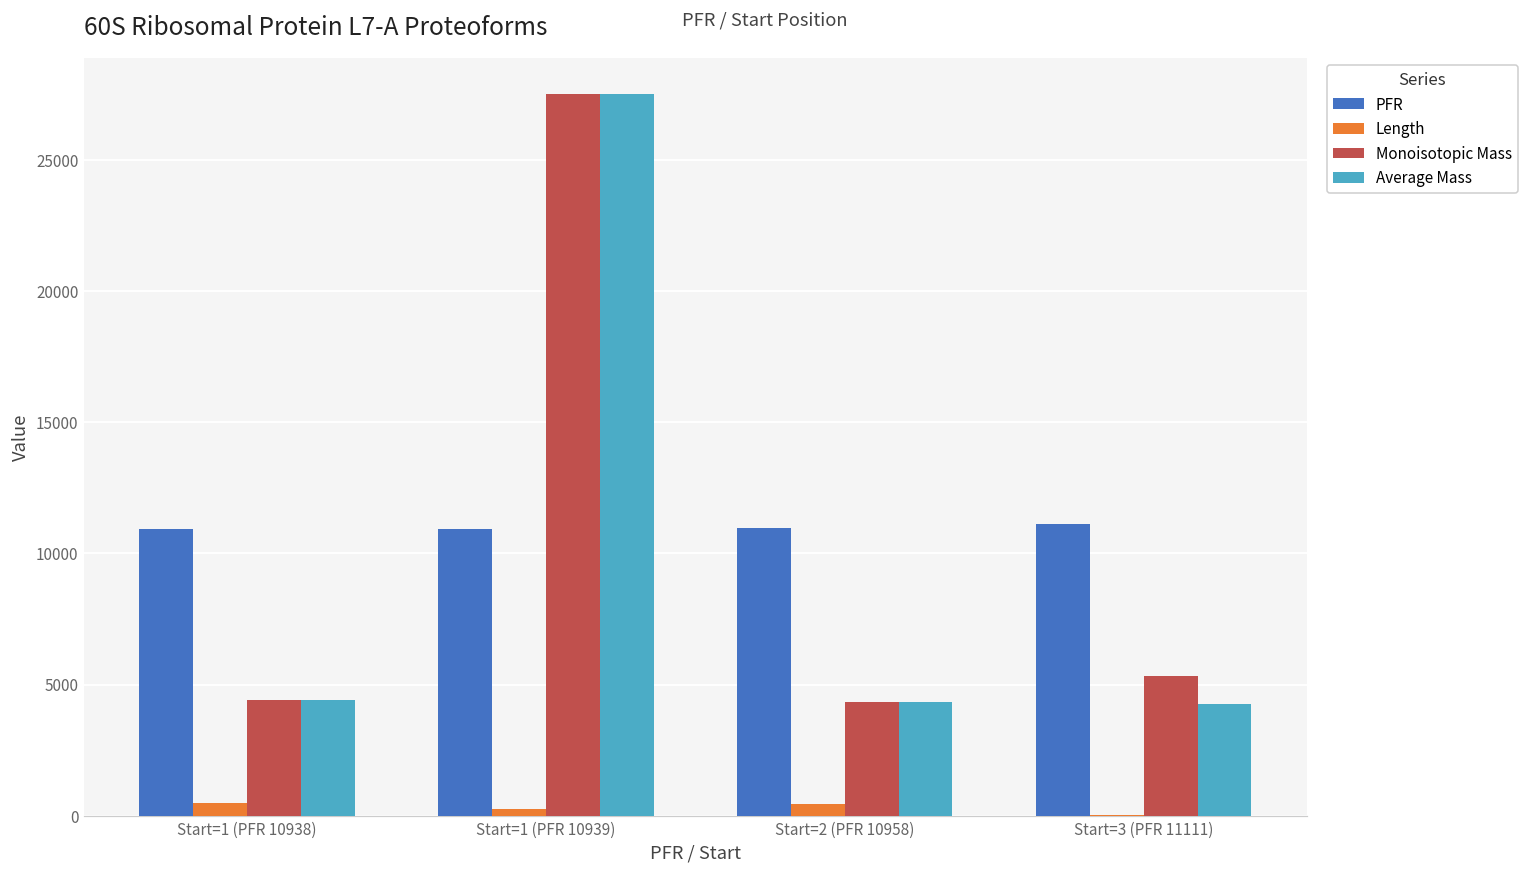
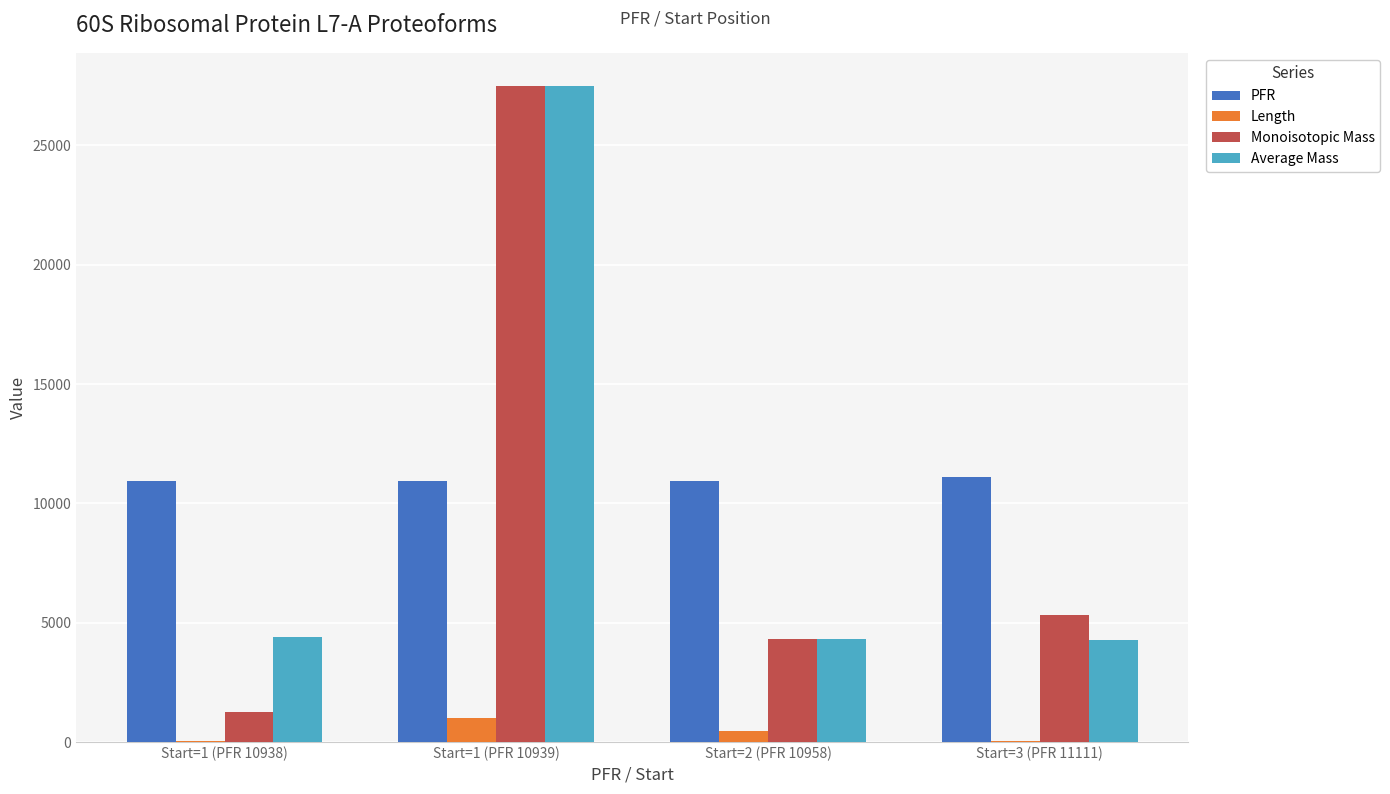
Length, Start=1 (PFR 10938): 500 -> 0
Monoisotopic Mass, Start=1 (PFR 10938): 4400 -> 1300
Length, Start=1 (PFR 10939): 200 -> 1000
